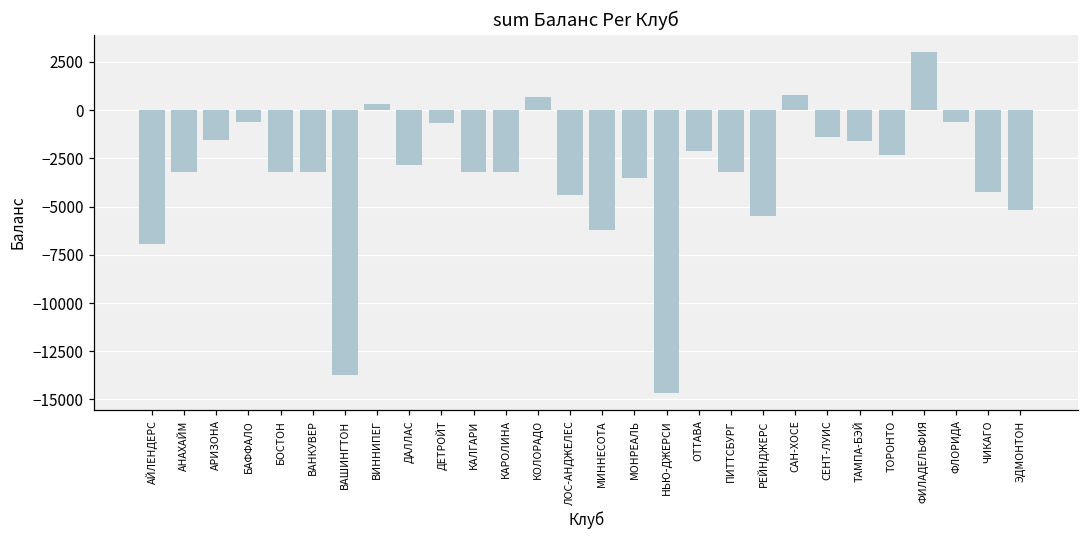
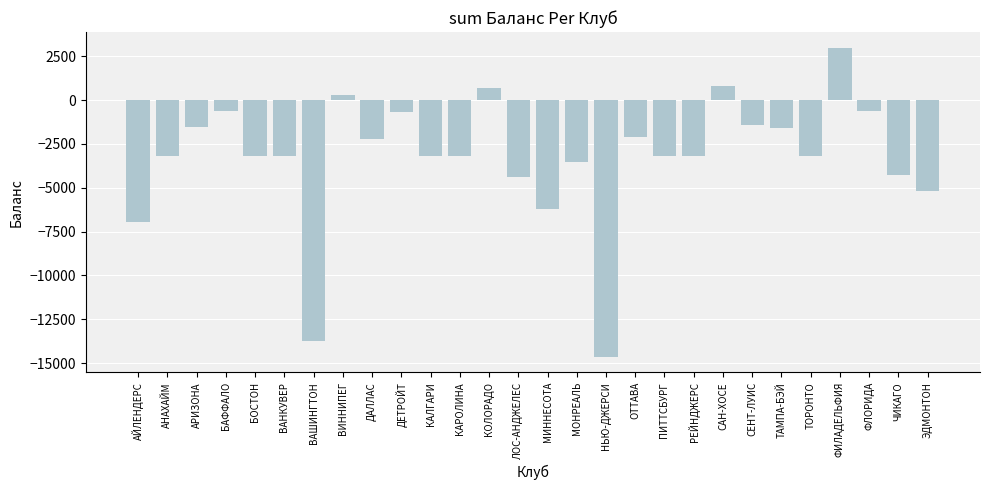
ДАЛЛАС: -2900 -> -2200
РЕЙНДЖЕРС: -5500 -> -3200
ТОРОНТО: -2300 -> -3200
